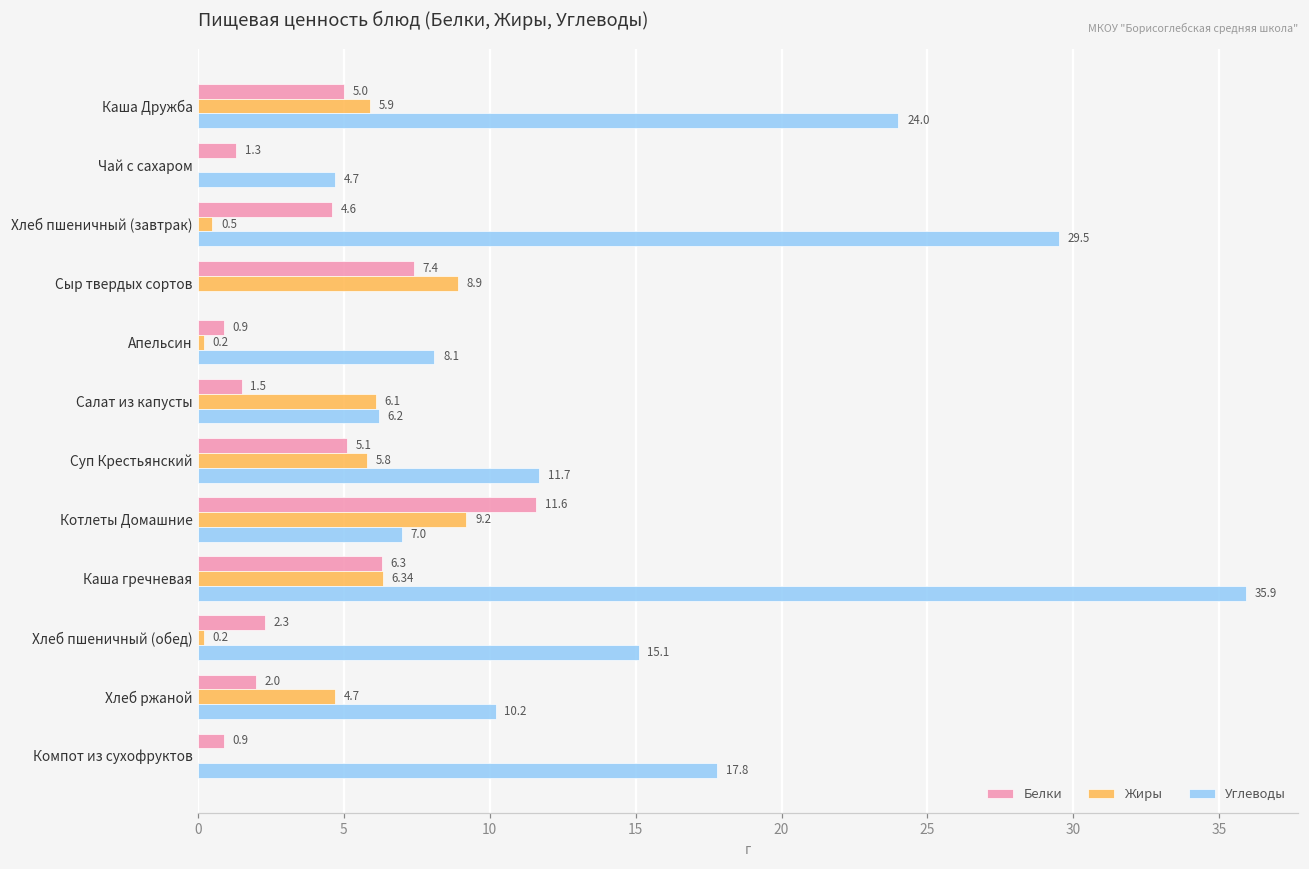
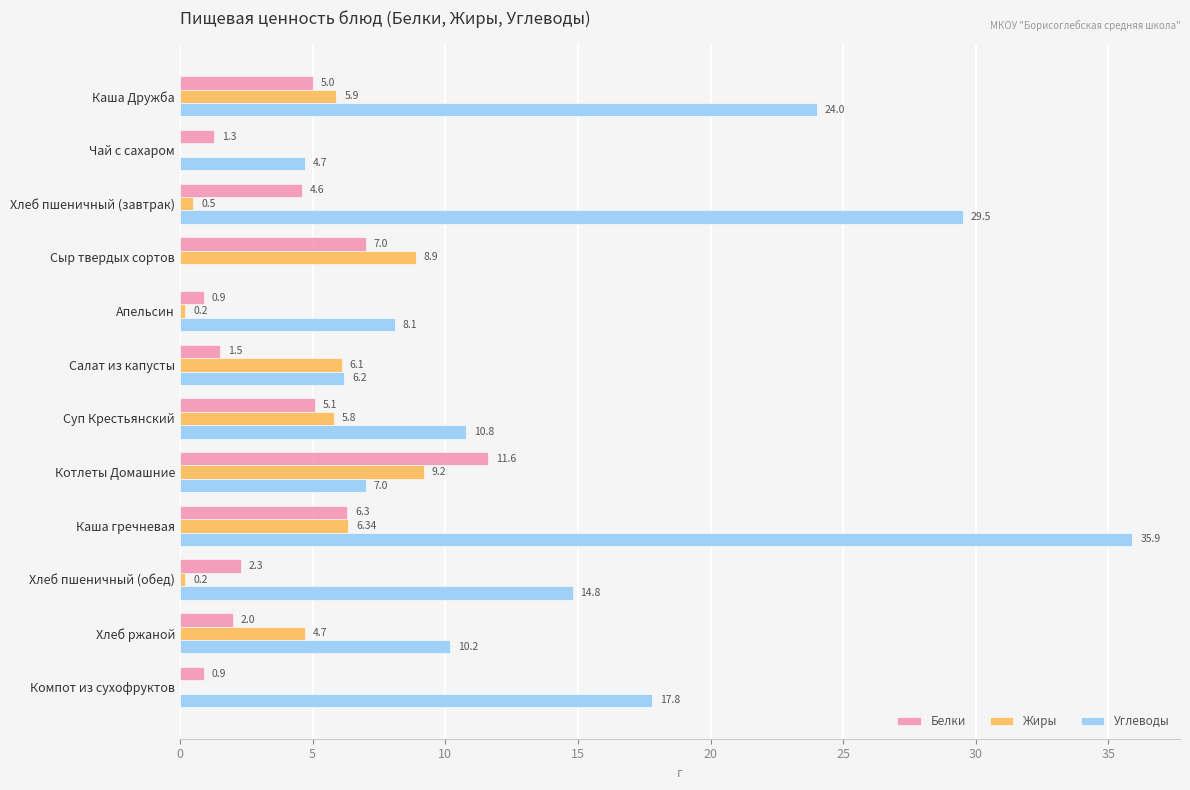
Белки, Сыр твердых сортов: 7.4 -> 7.0
Углеводы, Суп Крестьянский: 11.7 -> 10.8
Углеводы, Хлеб пшеничный (обед): 15.1 -> 14.8
